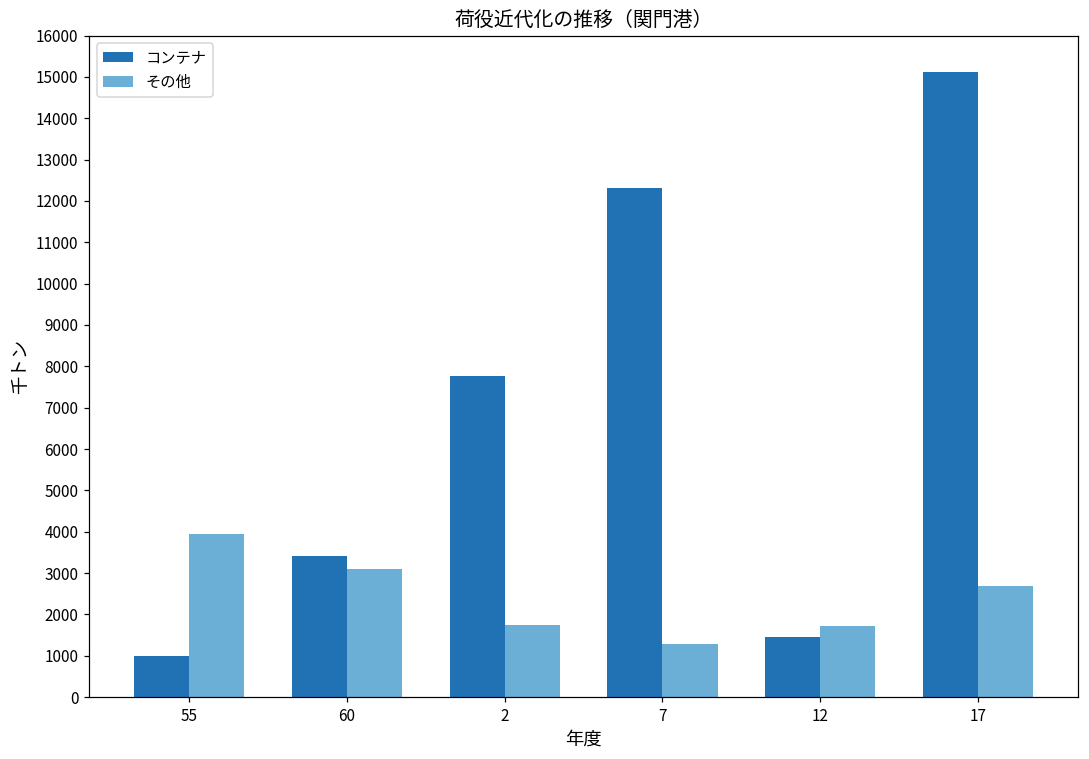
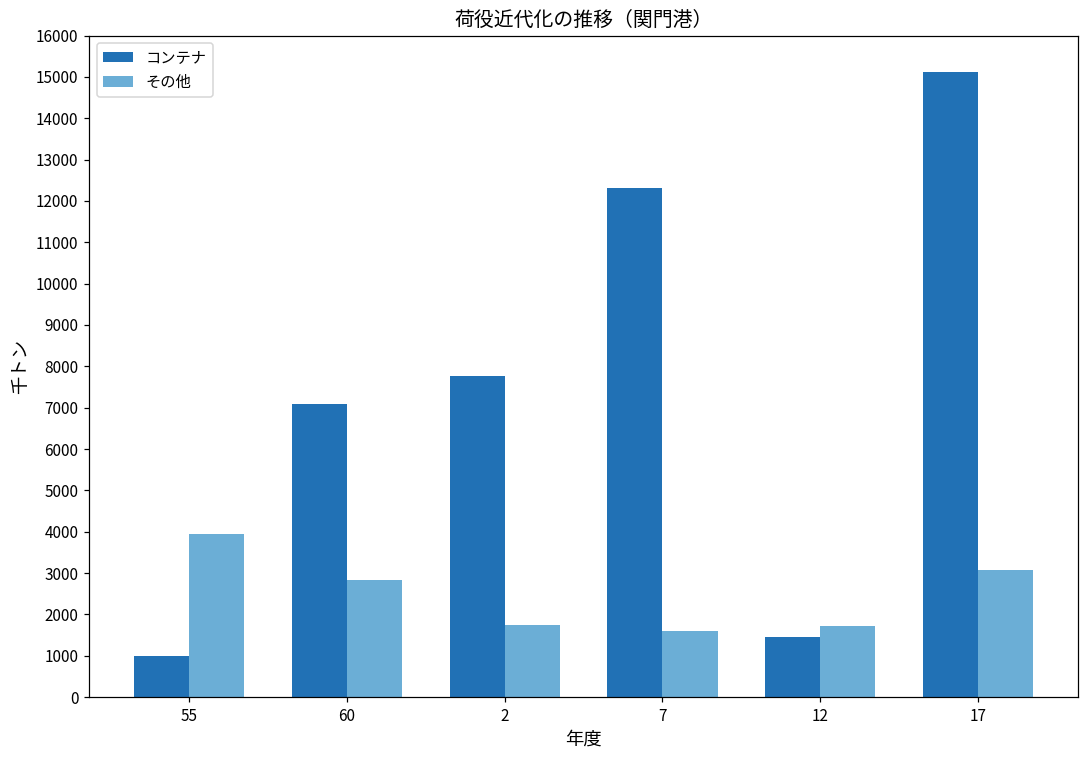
コンテナ, 60: 3400 -> 7100
その他, 60: 3100 -> 2800
その他, 7: 1300 -> 1600
その他, 17: 2700 -> 3100
